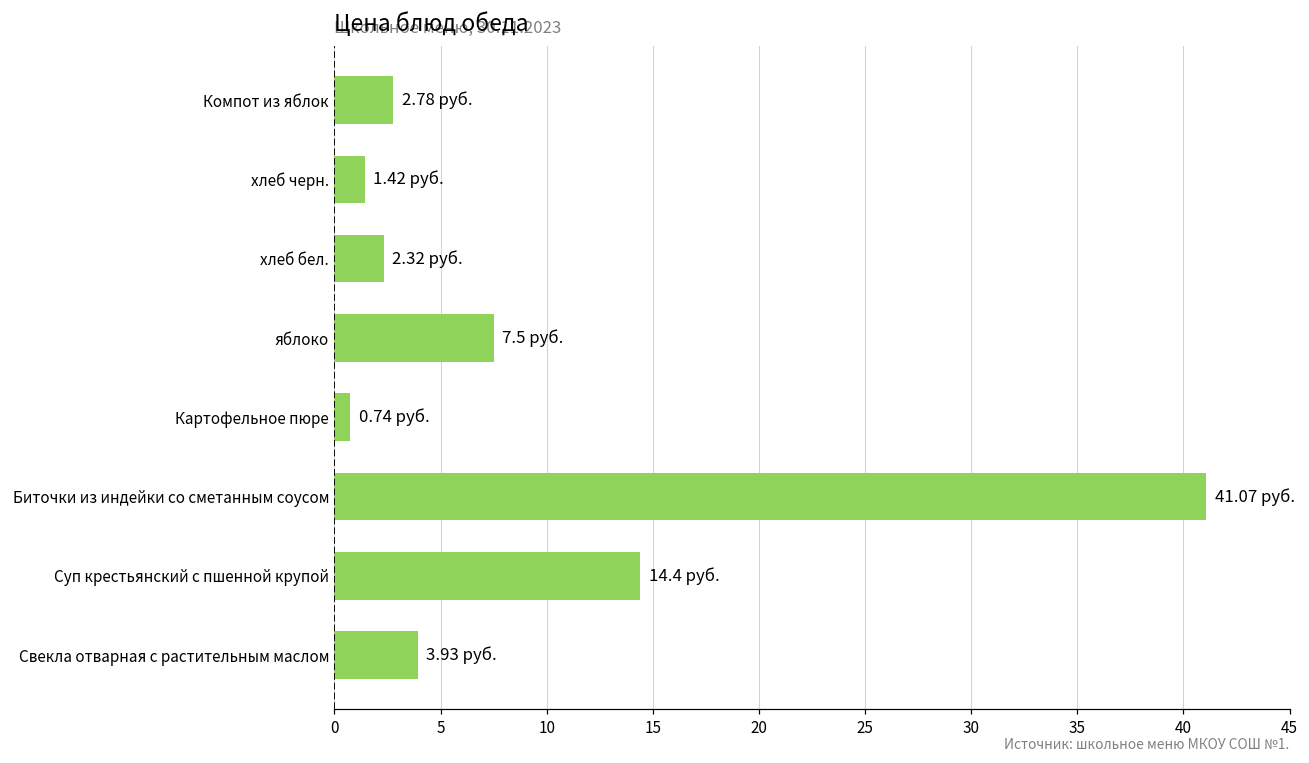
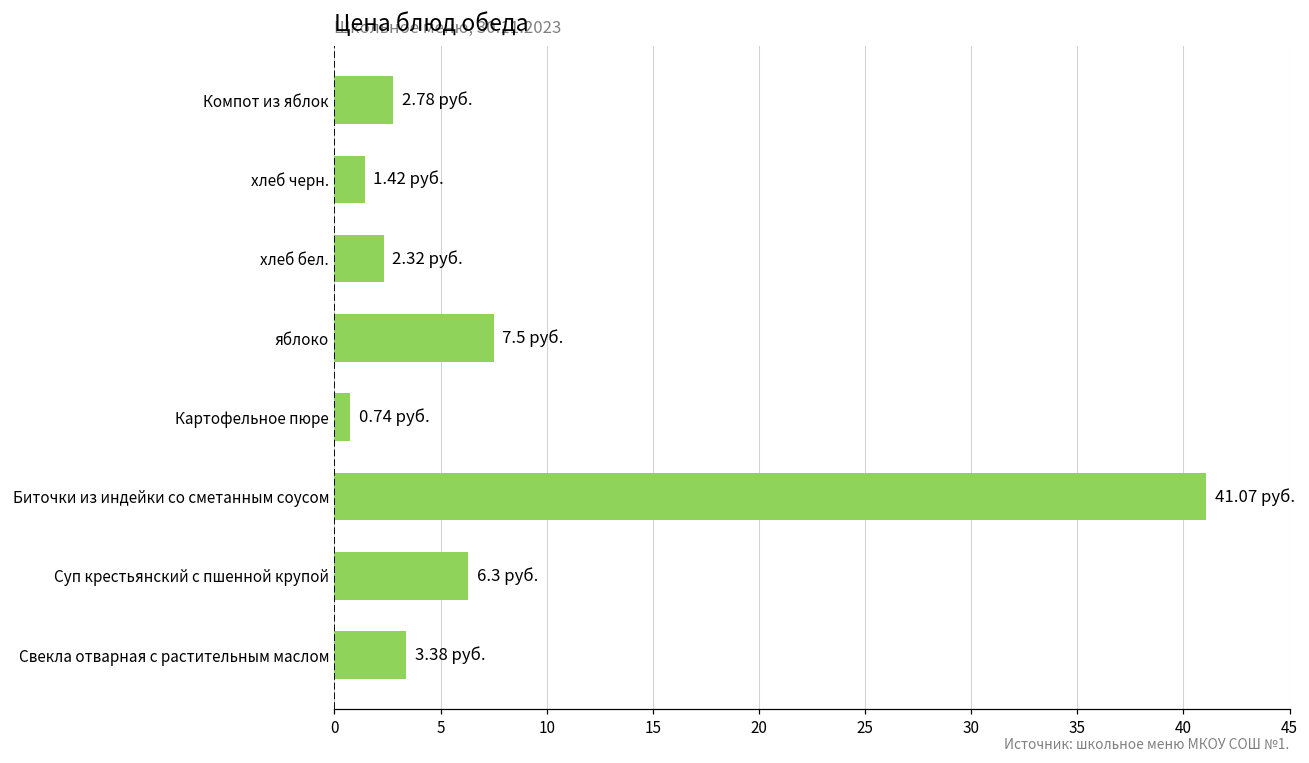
Суп крестьянский с пшенной крупой: 14.4 -> 6.3
Свекла отварная с растительным маслом: 3.93 -> 3.38
